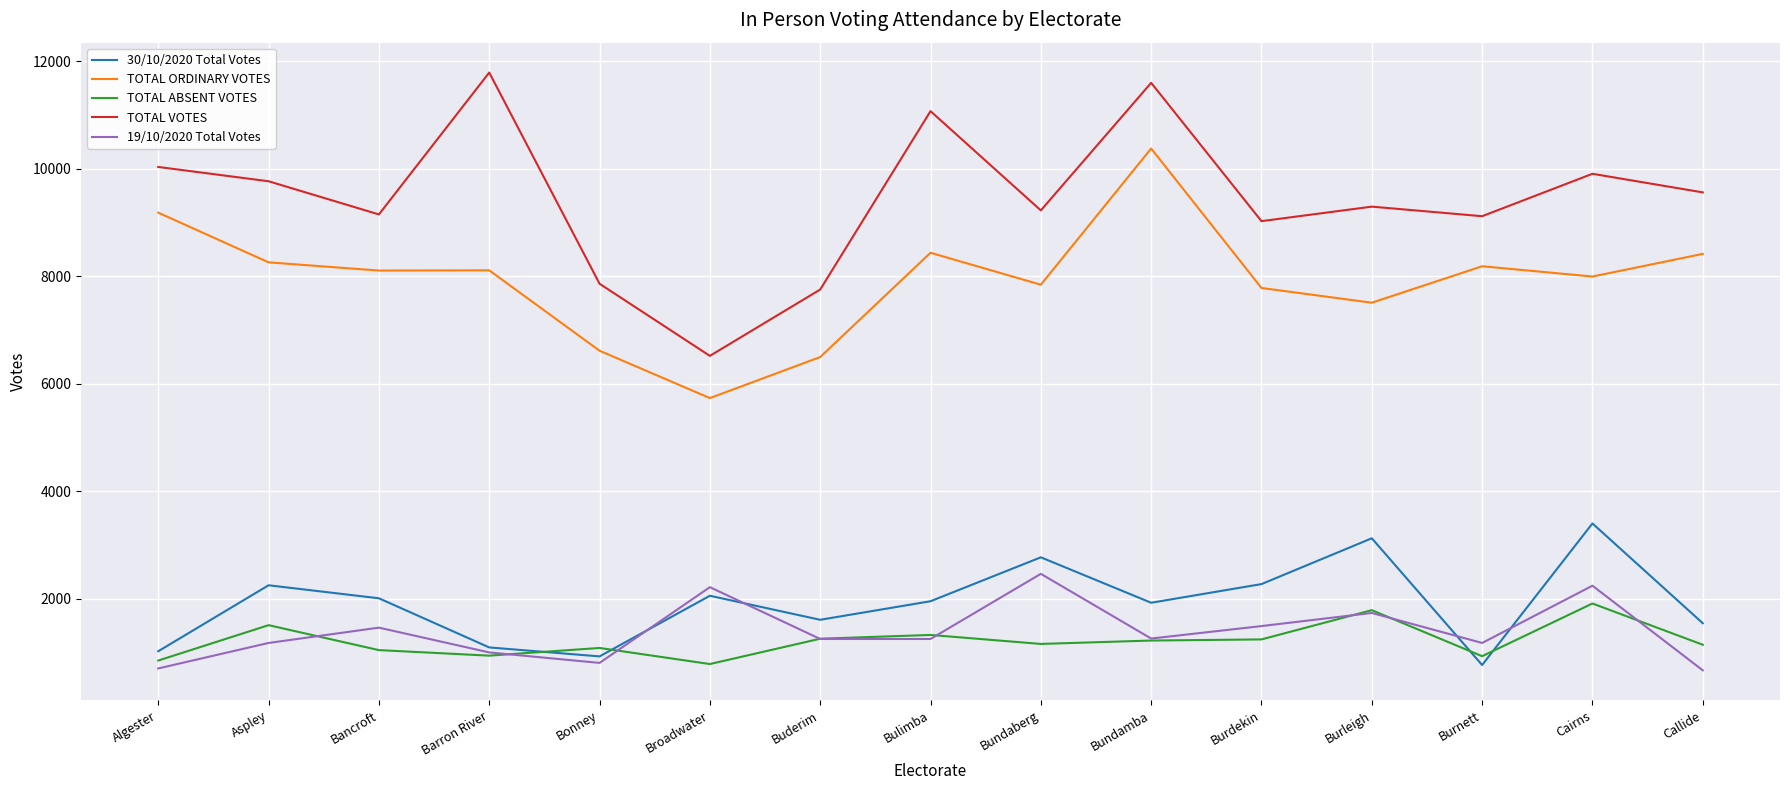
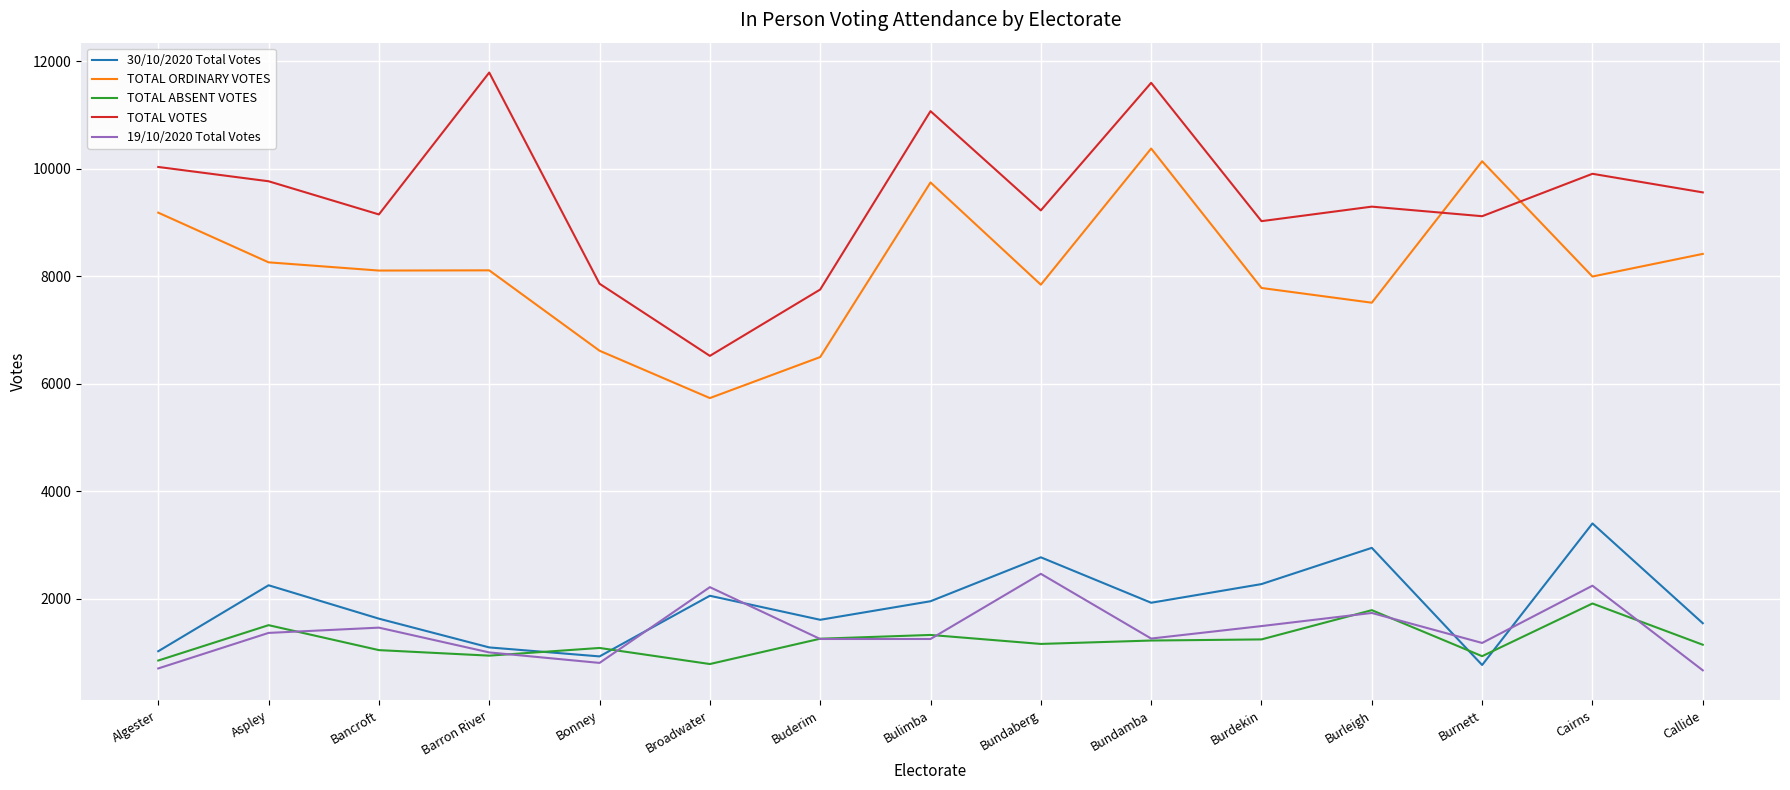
19/10/2020 Total Votes, Aspley: 1200 -> 1400
30/10/2020 Total Votes, Bancroft: 2000 -> 1600
TOTAL ORDINARY VOTES, Bulimba: 8400 -> 9700
30/10/2020 Total Votes, Burleigh: 3100 -> 2900
TOTAL ORDINARY VOTES, Burnett: 8200 -> 10100
